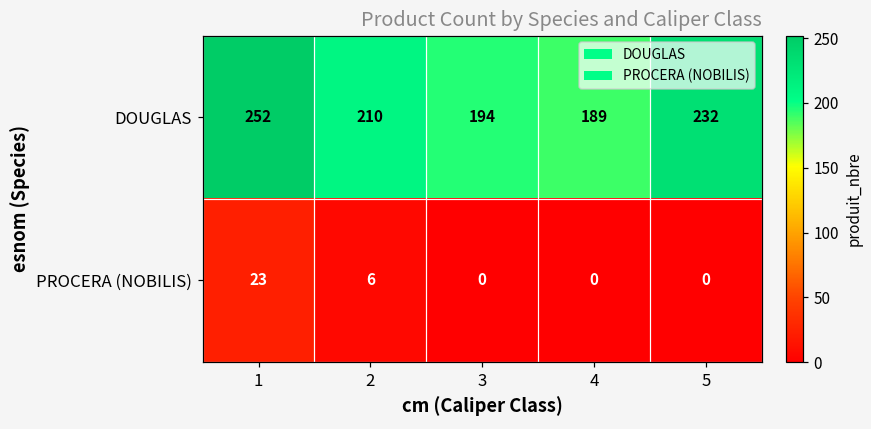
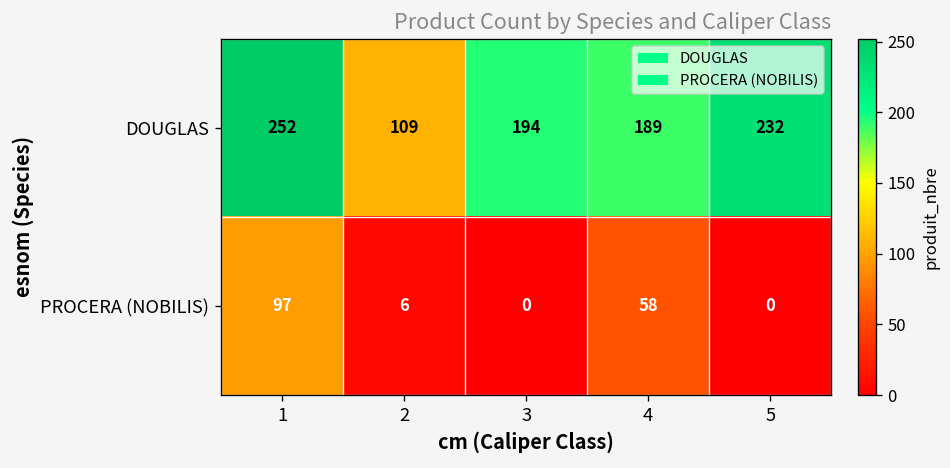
DOUGLAS, 2: 210 -> 109
PROCERA (NOBILIS), 1: 23 -> 97
PROCERA (NOBILIS), 4: 0 -> 58
